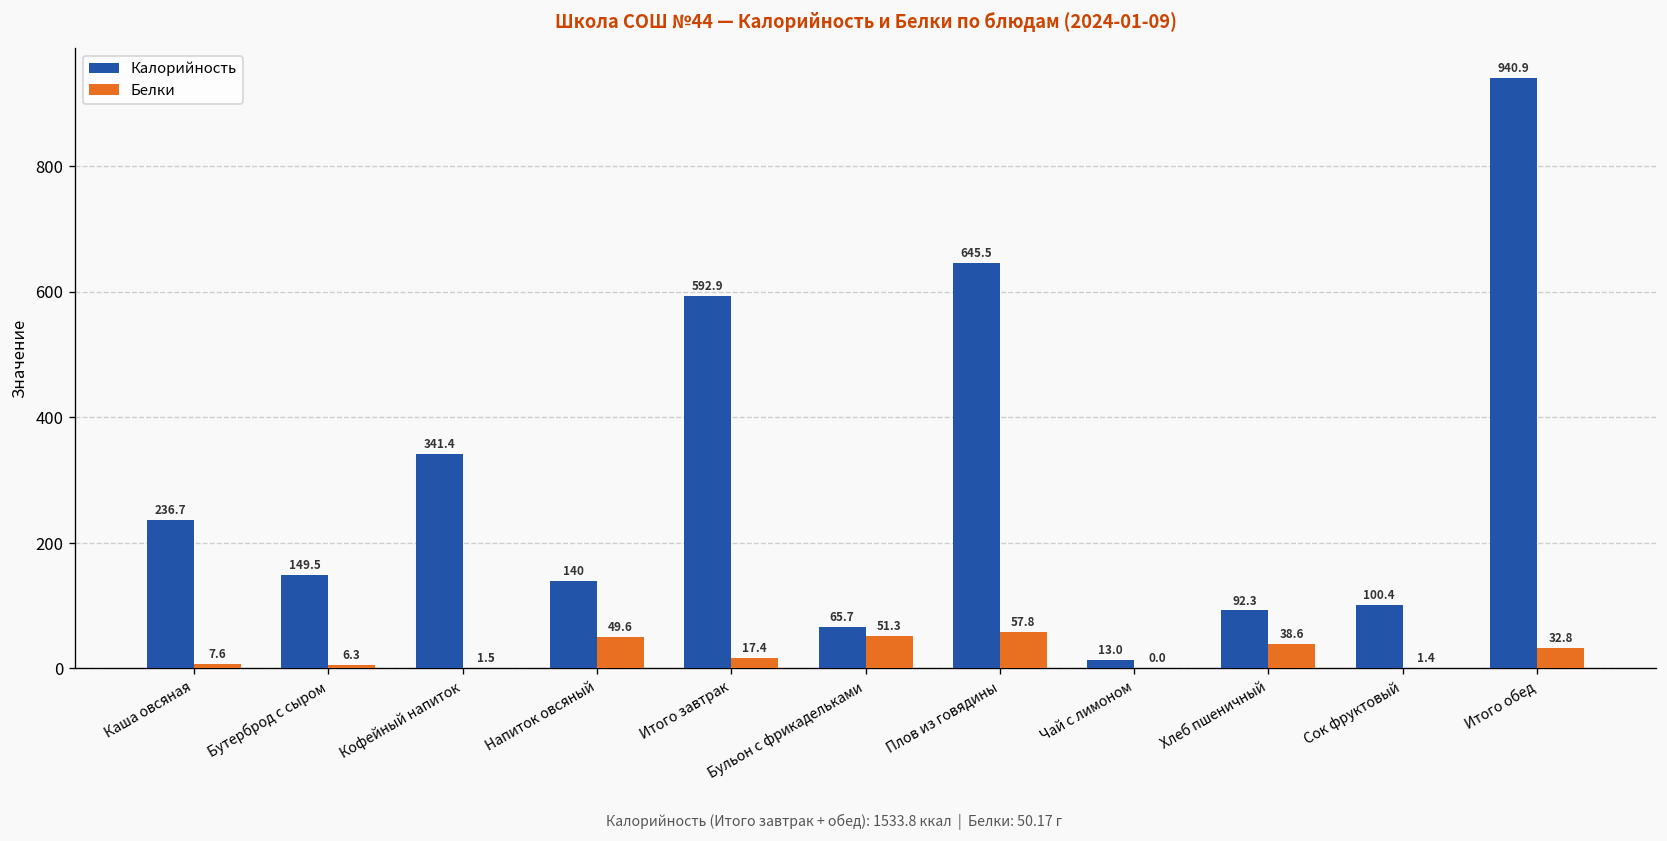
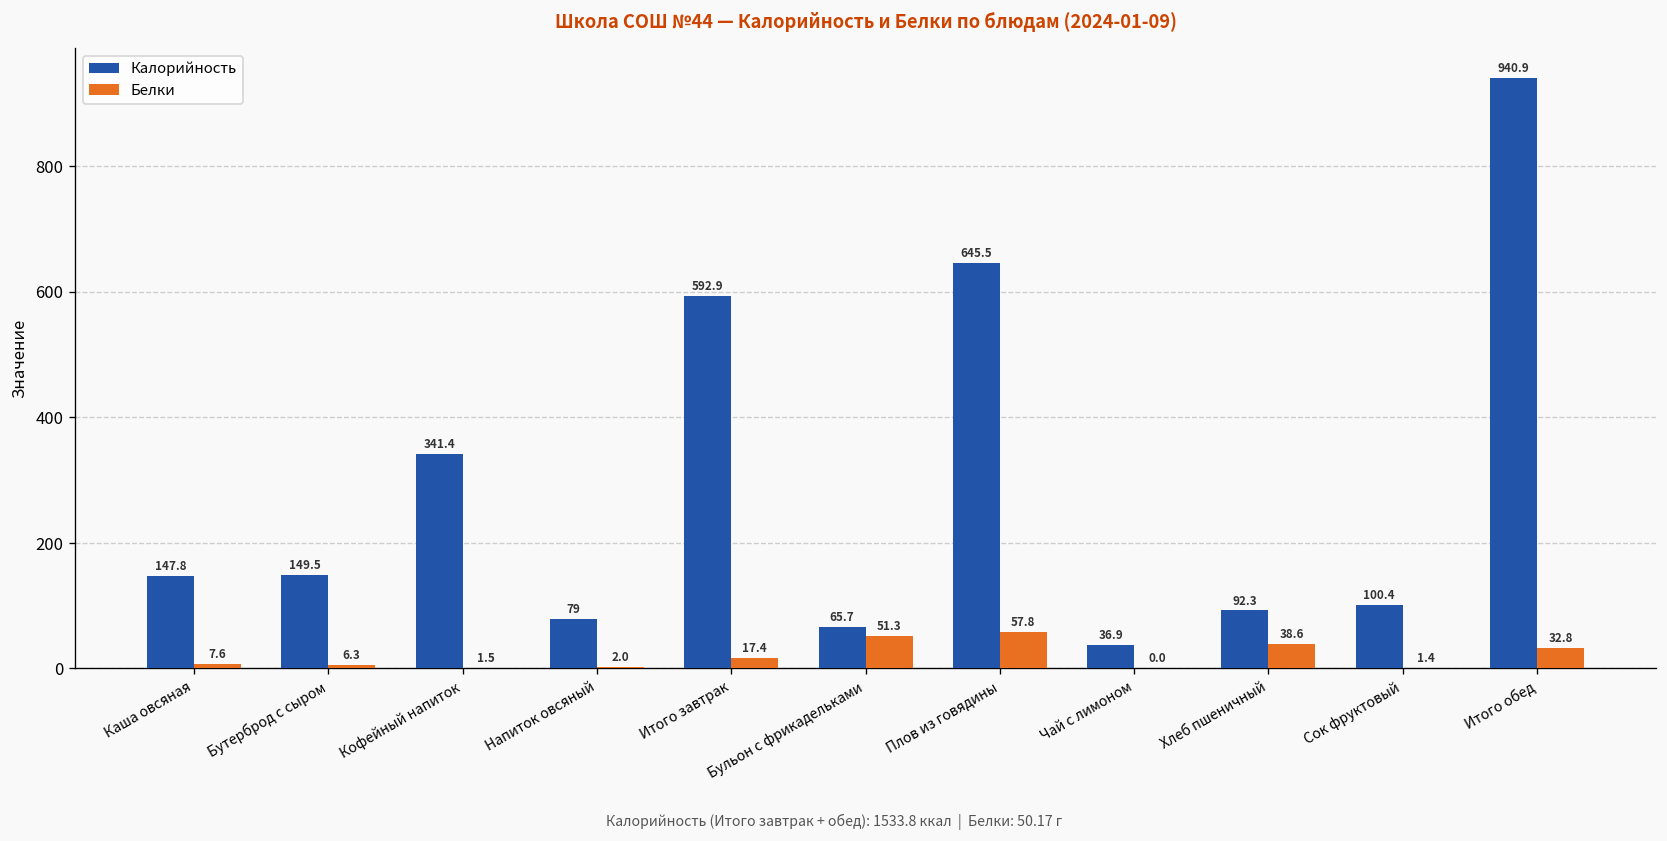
Калорийность, Каша овсяная: 236.7 -> 147.8
Калорийность, Напиток овсяный: 140 -> 79
Белки, Напиток овсяный: 49.6 -> 2.0
Калорийность, Чай с лимоном: 13.0 -> 36.9
